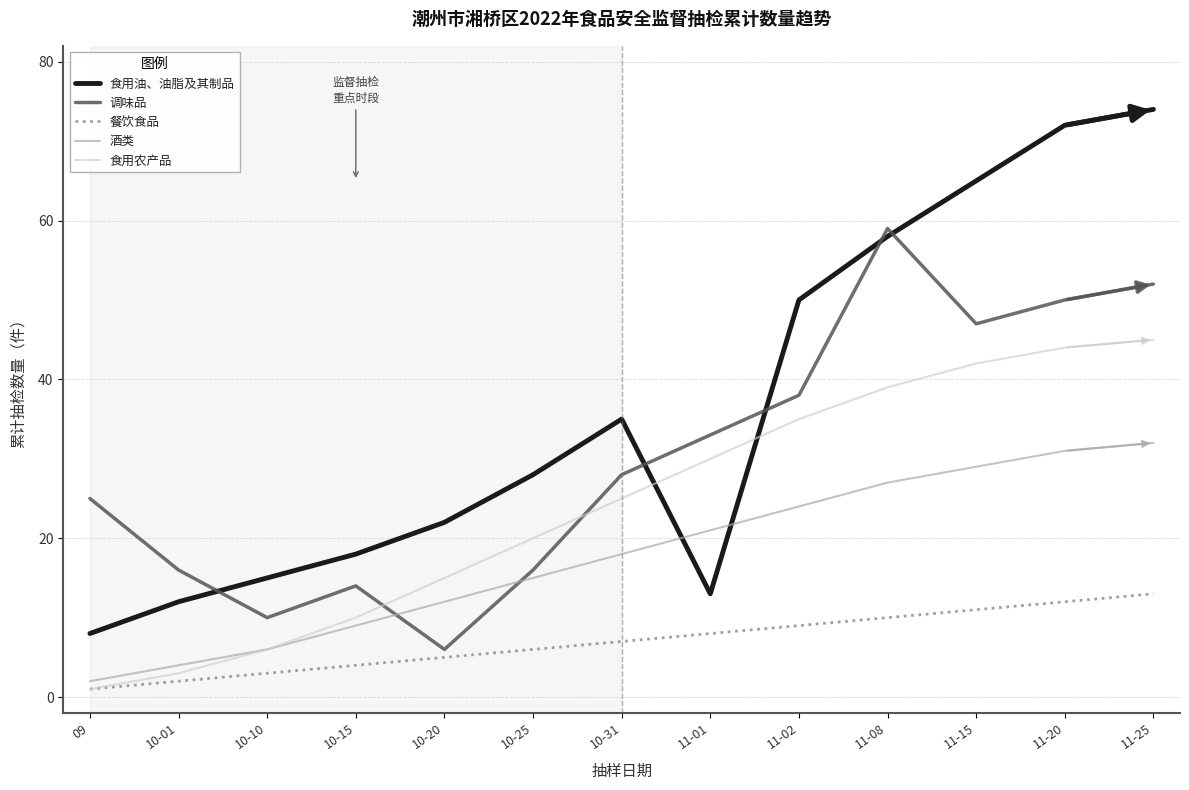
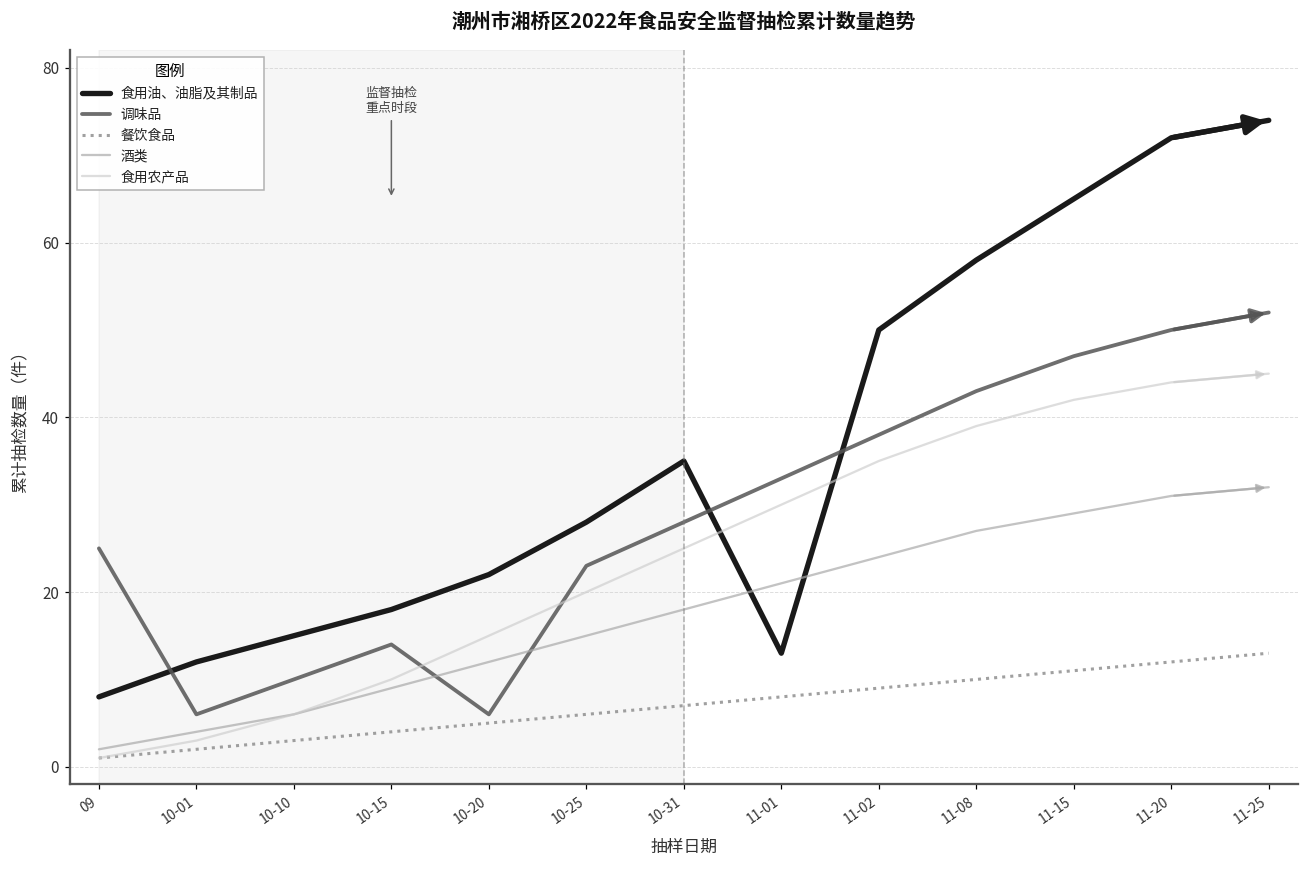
调味品, 10-01: 16 -> 6
调味品, 10-25: 16 -> 23
调味品, 11-08: 59 -> 43
